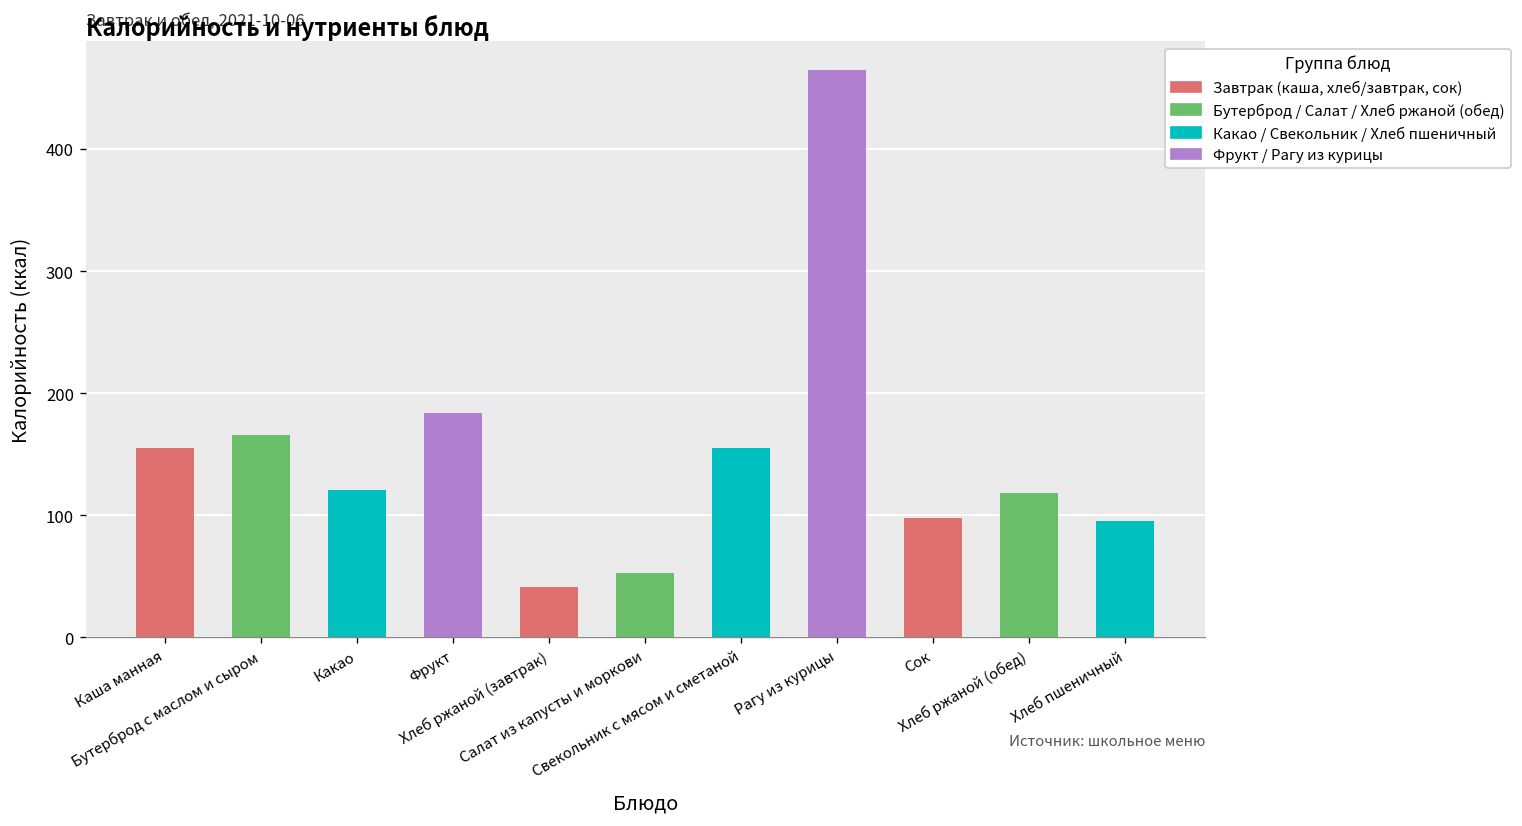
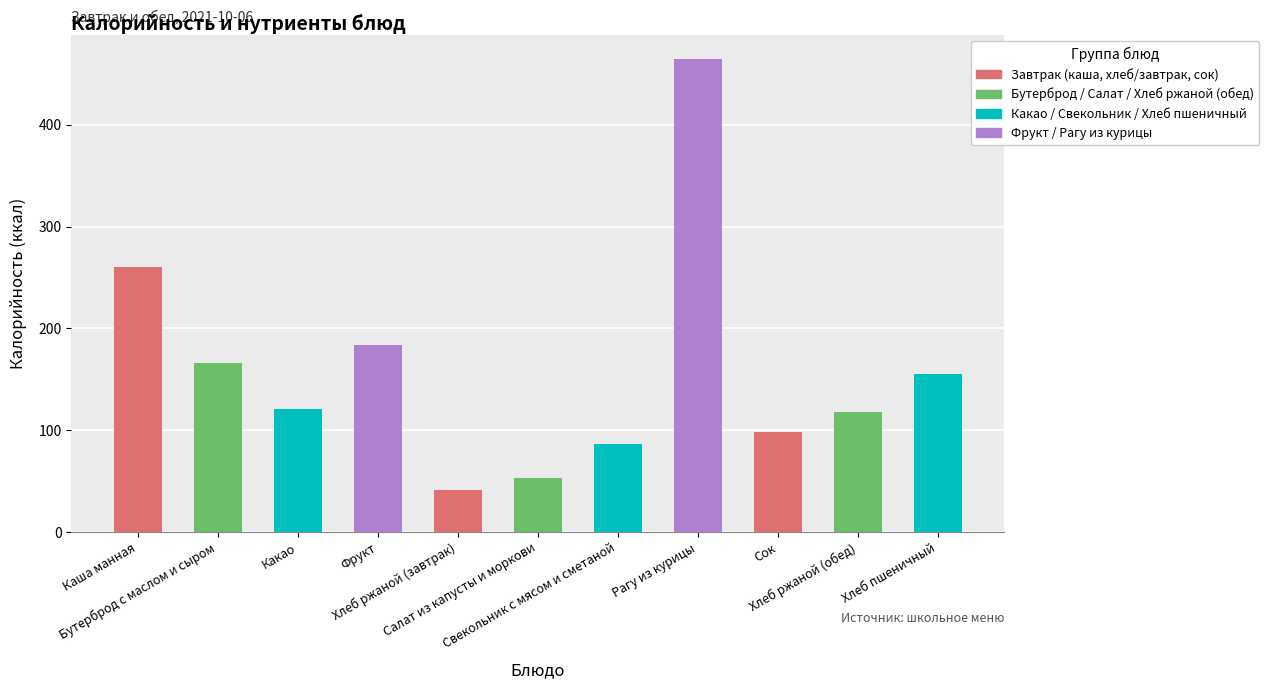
Каша манная: 155 -> 260
Свекольник с мясом и сметаной: 155 -> 86
Хлеб пшеничный: 95 -> 155
